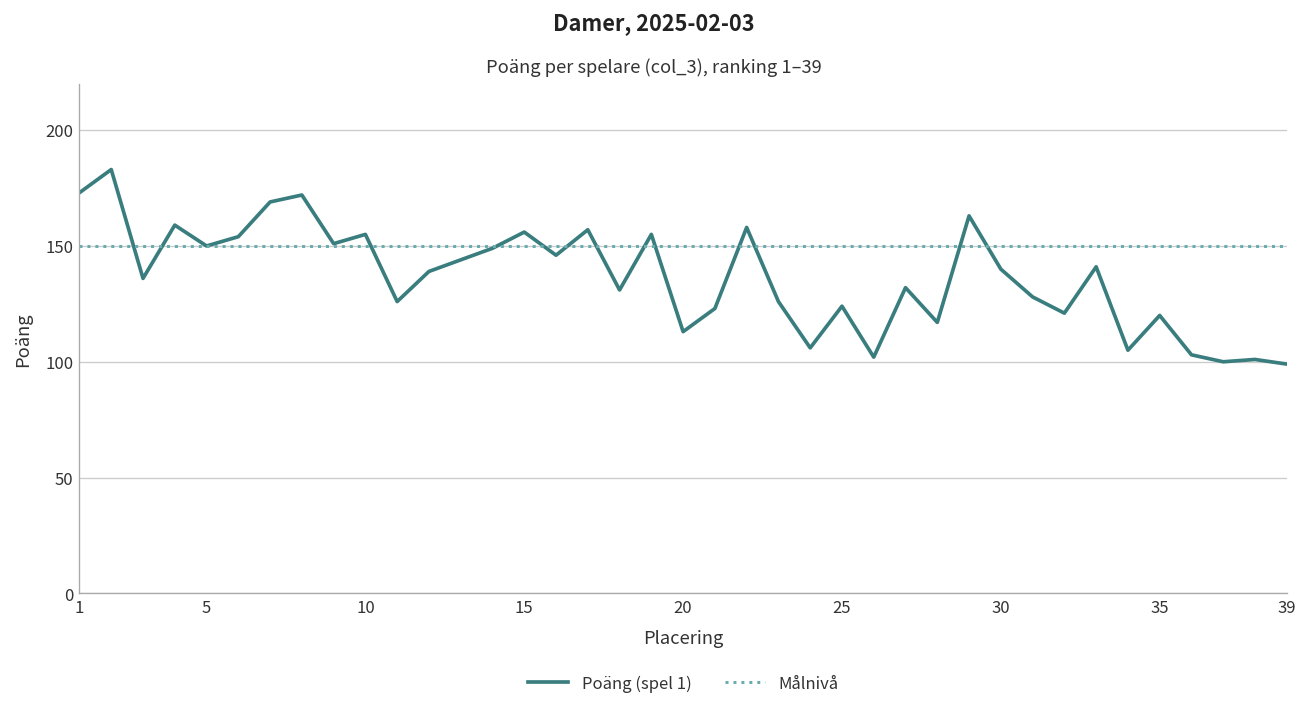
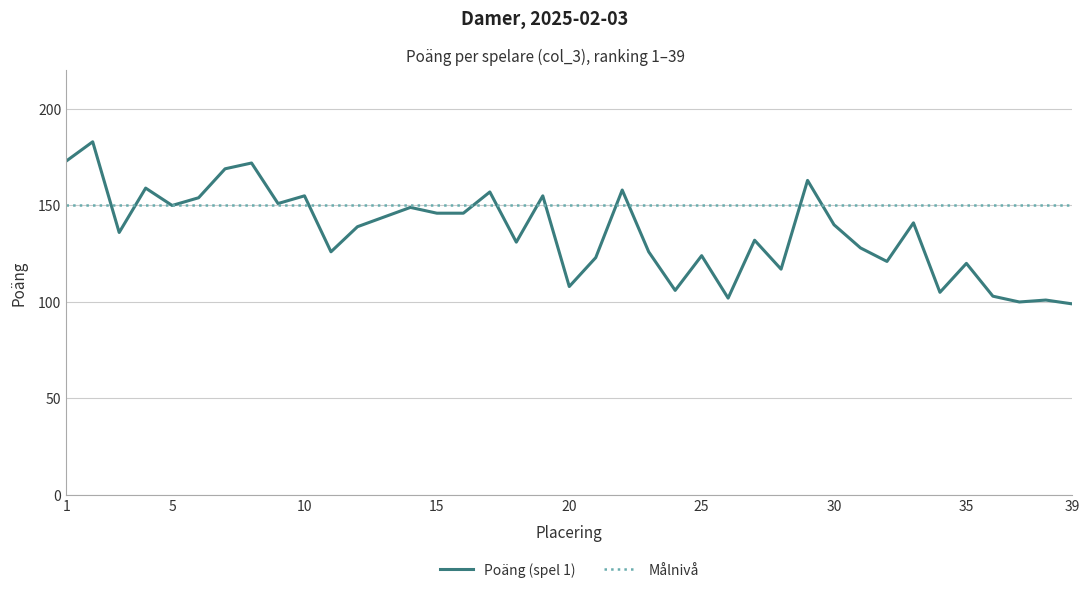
Poäng (spel 1), 15: 156 -> 146
Poäng (spel 1), 20: 113 -> 108
